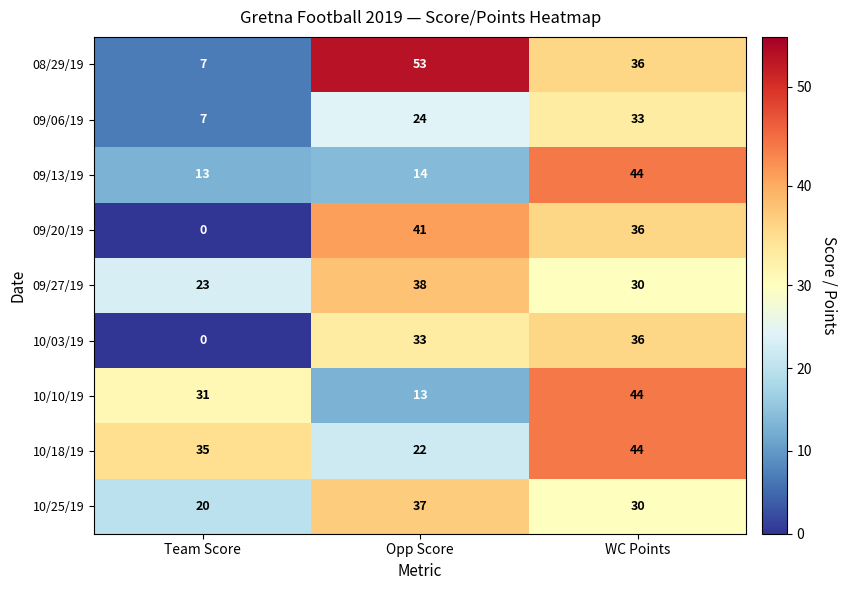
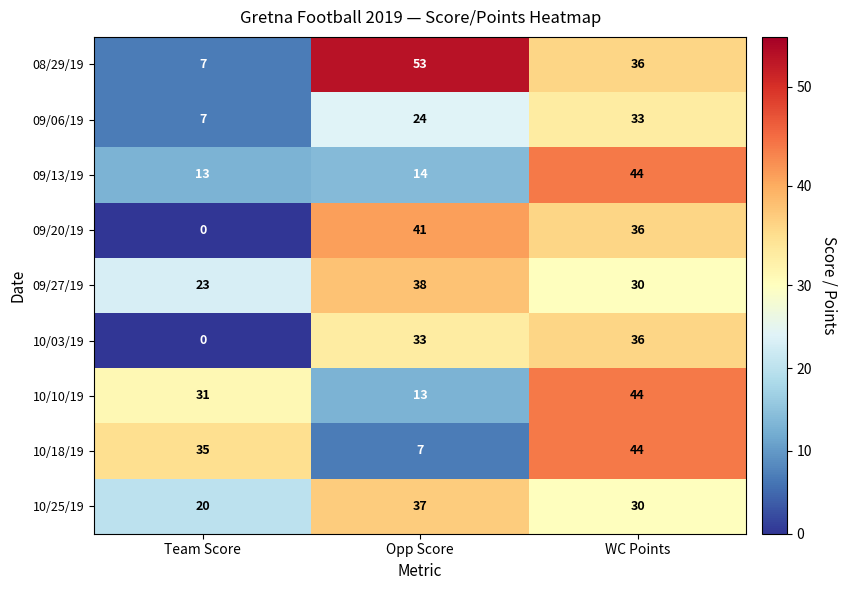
10/18/19, Opp Score: 22 -> 7
